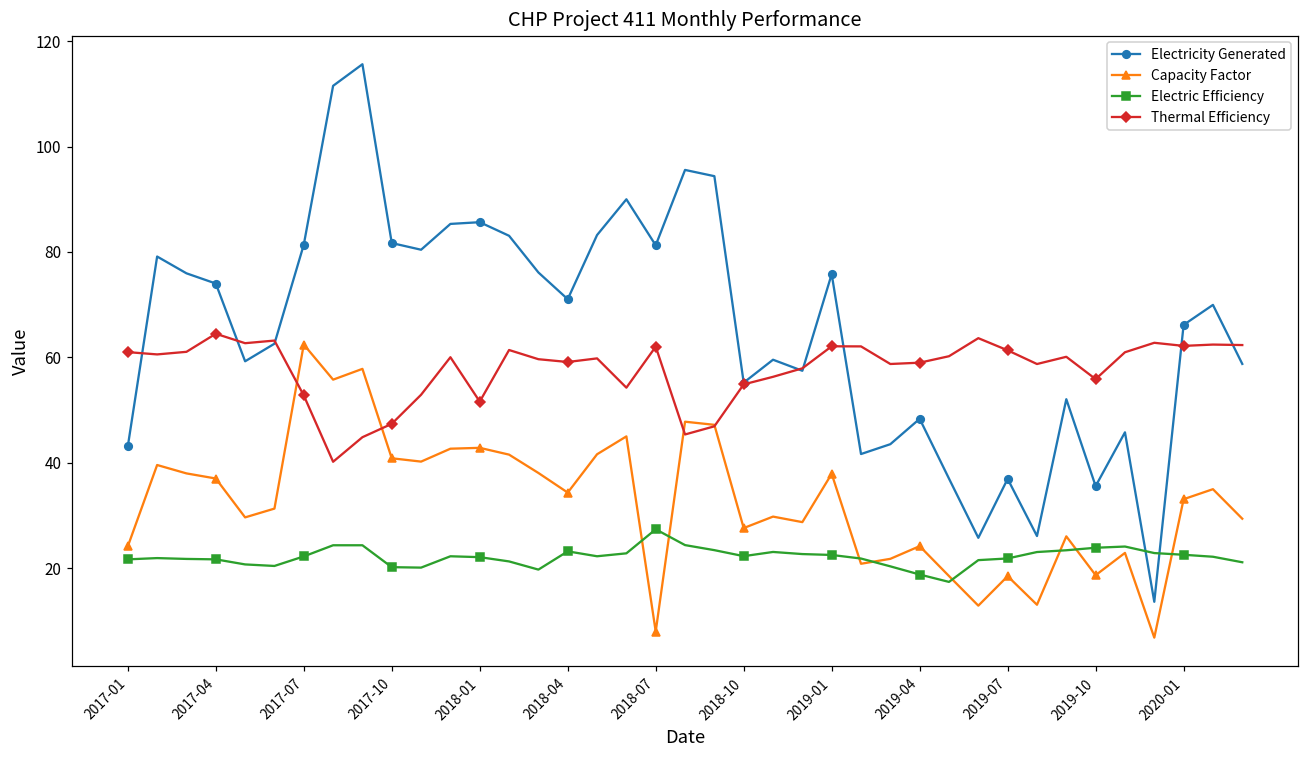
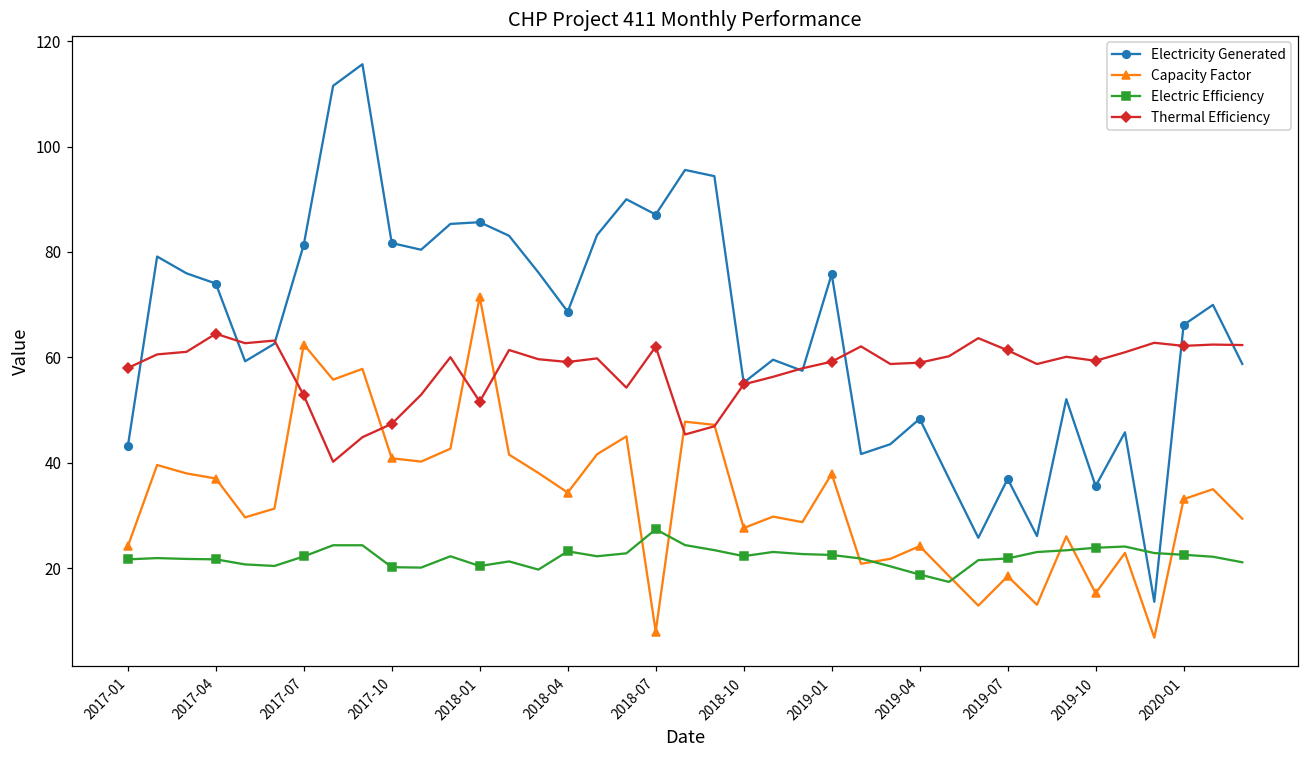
Thermal Efficiency, 2017-01: 61 -> 58
Capacity Factor, 2018-01: 43 -> 71
Electric Efficiency, 2018-01: 22 -> 20
Electricity Generated, 2018-04: 71 -> 69
Electricity Generated, 2018-07: 81 -> 87
Thermal Efficiency, 2019-01: 62 -> 59
Capacity Factor, 2019-10: 19 -> 15
Thermal Efficiency, 2019-10: 56 -> 59
